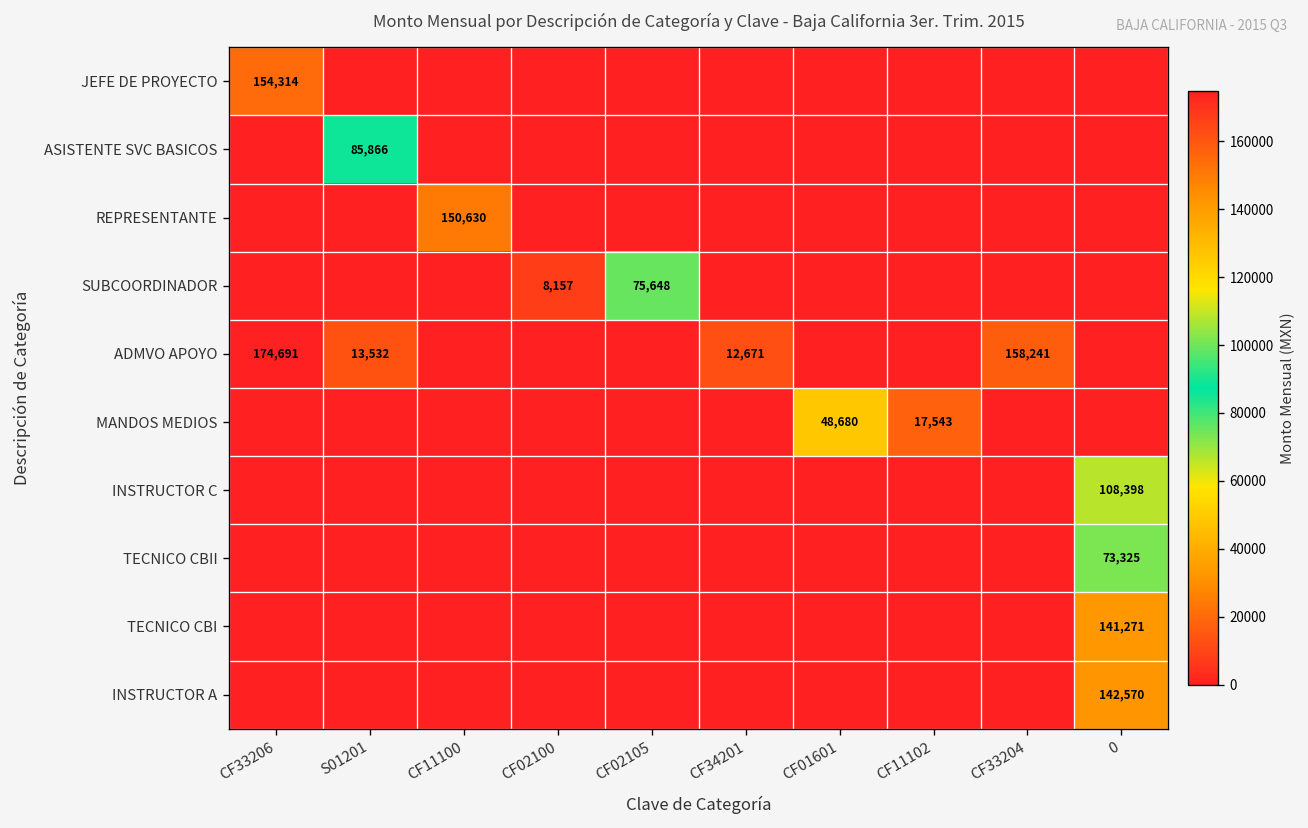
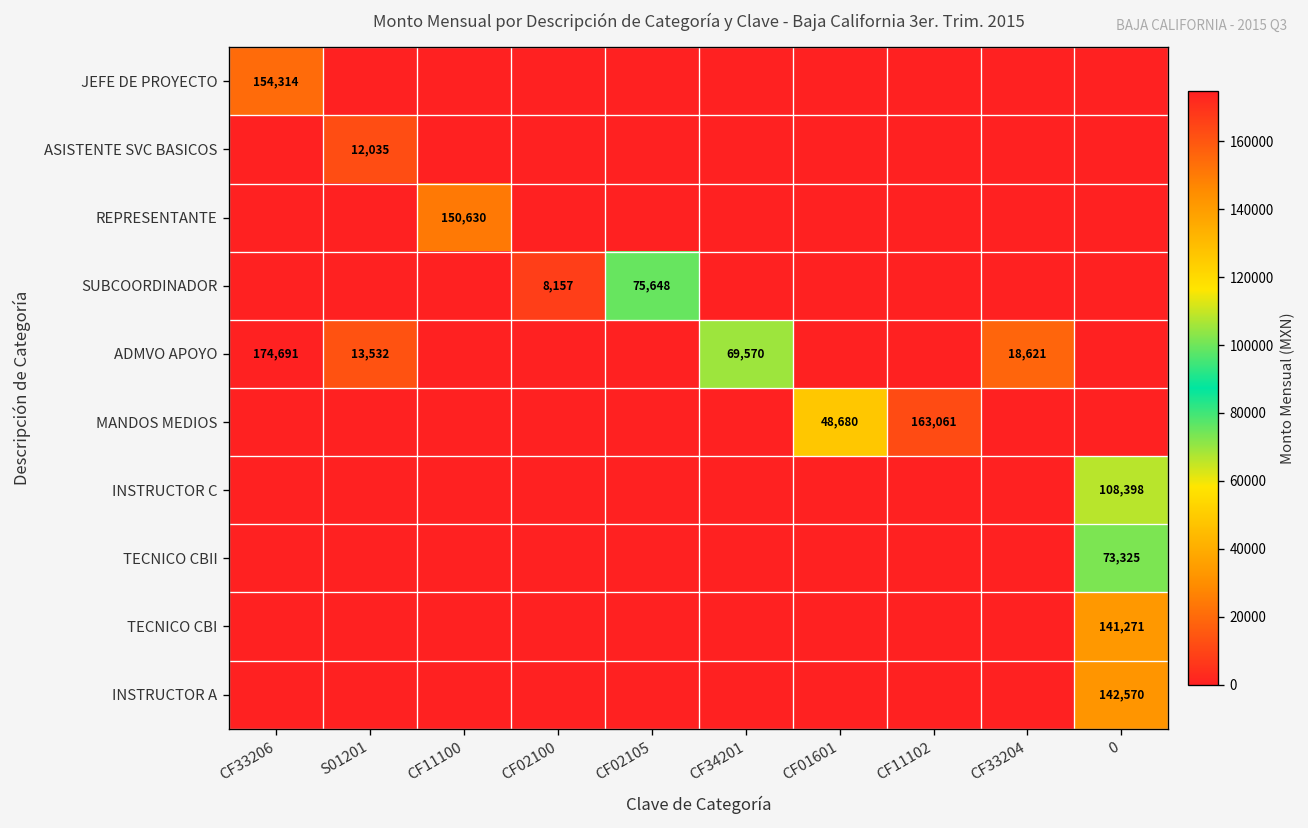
ASISTENTE SVC BASICOS, S01201: 85,866 -> 12,035
ADMVO APOYO, CF34201: 12,671 -> 69,570
ADMVO APOYO, CF33204: 158,241 -> 18,621
MANDOS MEDIOS, CF11102: 17,543 -> 163,061
